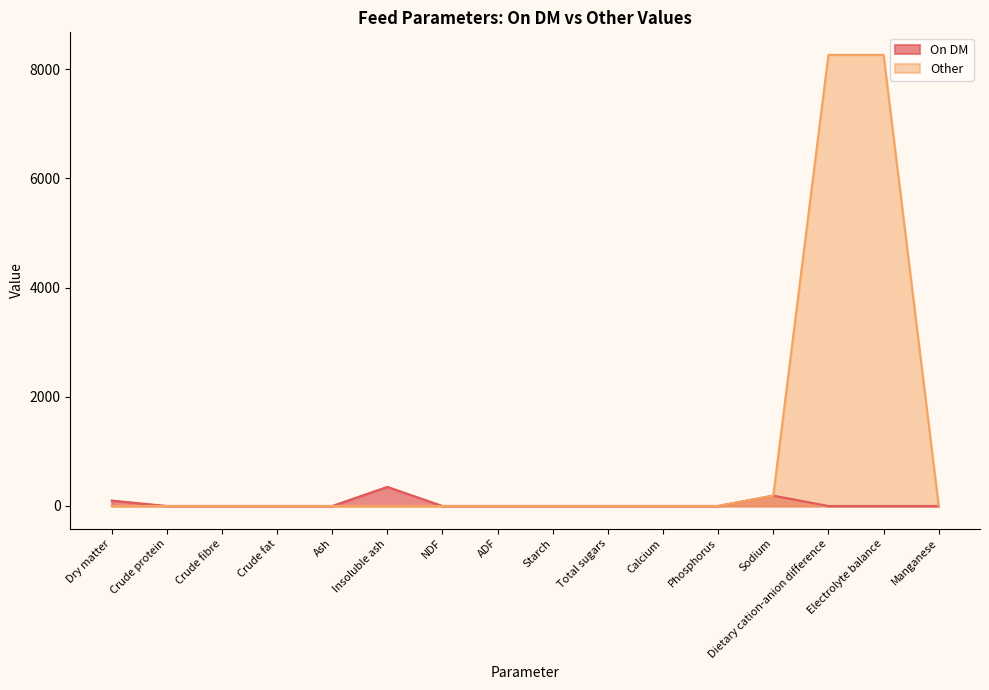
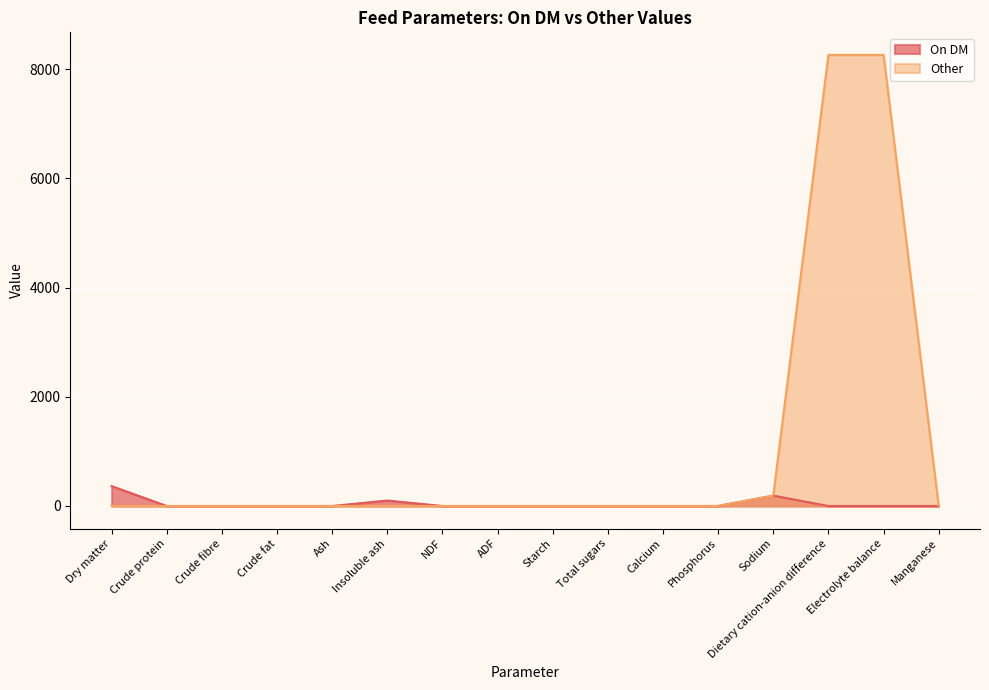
On DM, Dry matter: 100 -> 400
On DM, Insoluble ash: 400 -> 100
